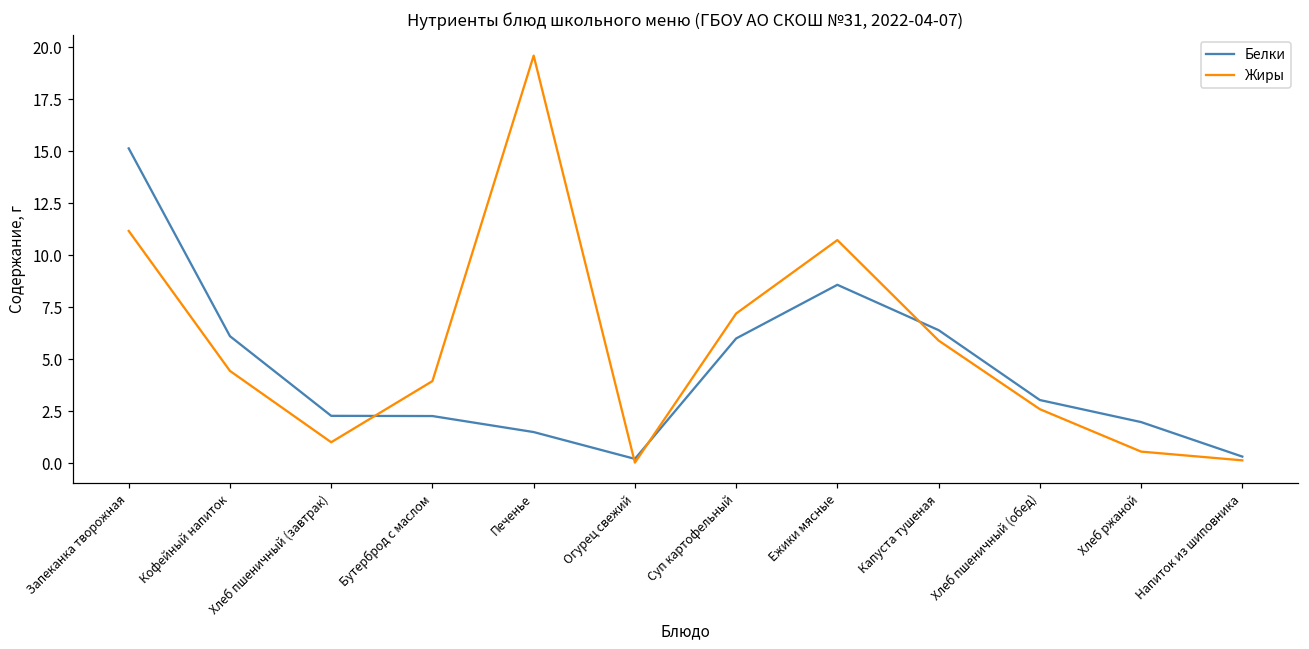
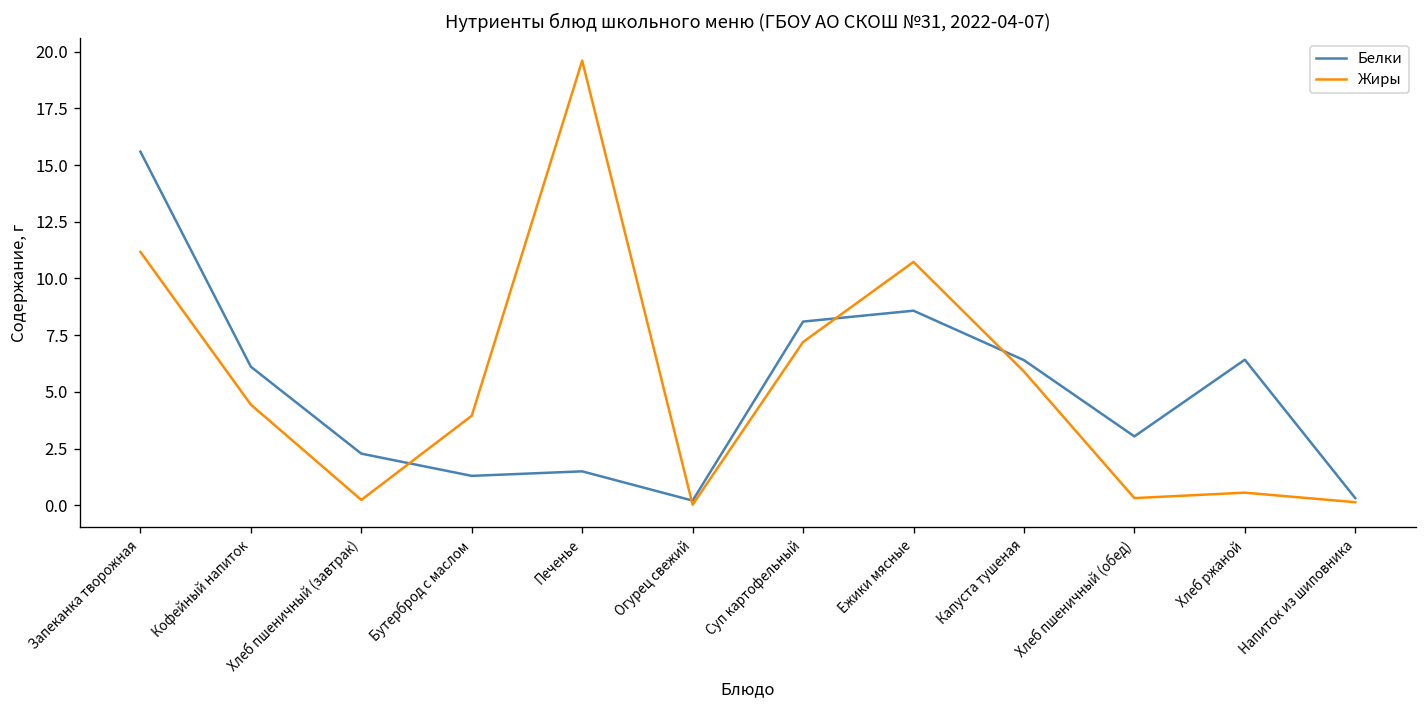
Белки, Запеканка творожная: 15.1 -> 15.6
Жиры, Хлеб пшеничный (завтрак): 1.0 -> 0.2
Белки, Бутерброд с маслом: 2.3 -> 1.3
Белки, Суп картофельный: 6.0 -> 8.1
Жиры, Хлеб пшеничный (обед): 2.6 -> 0.3
Белки, Хлеб ржаной: 2.0 -> 6.4
